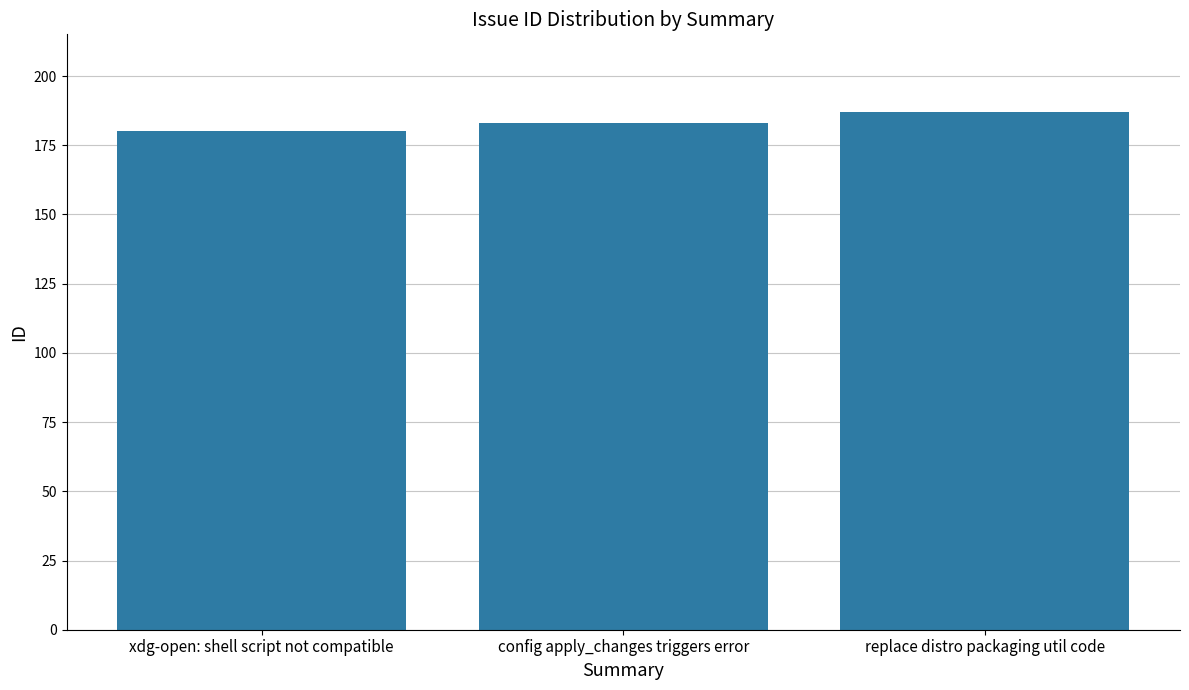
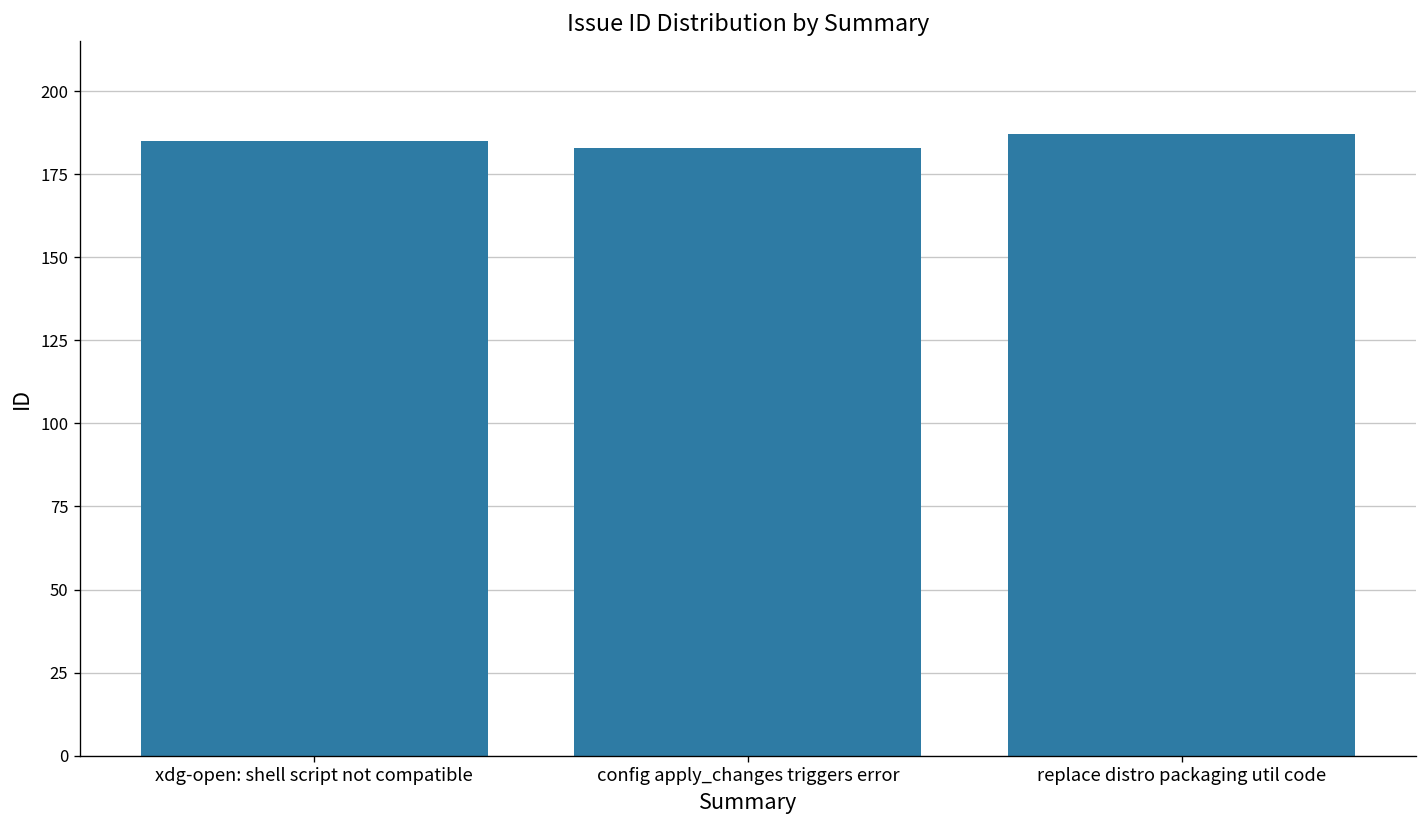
xdg-open: shell script not compatible: 180 -> 185
